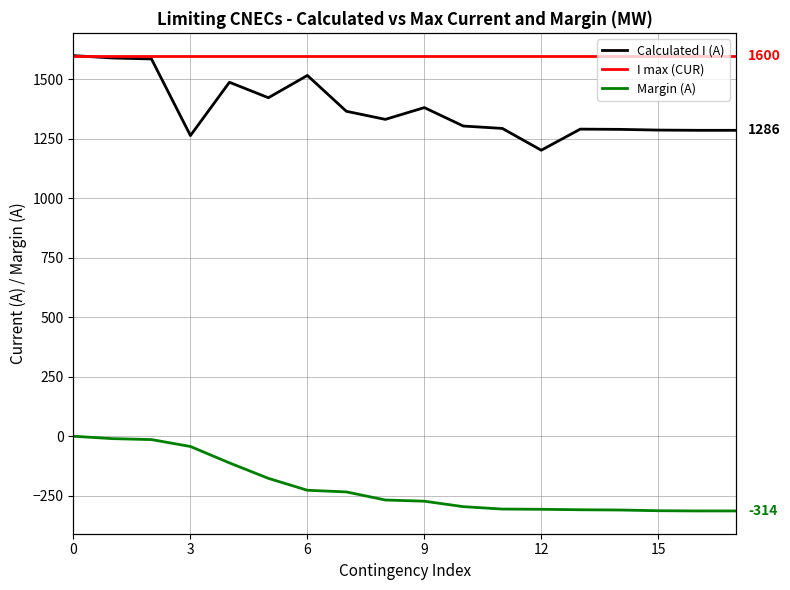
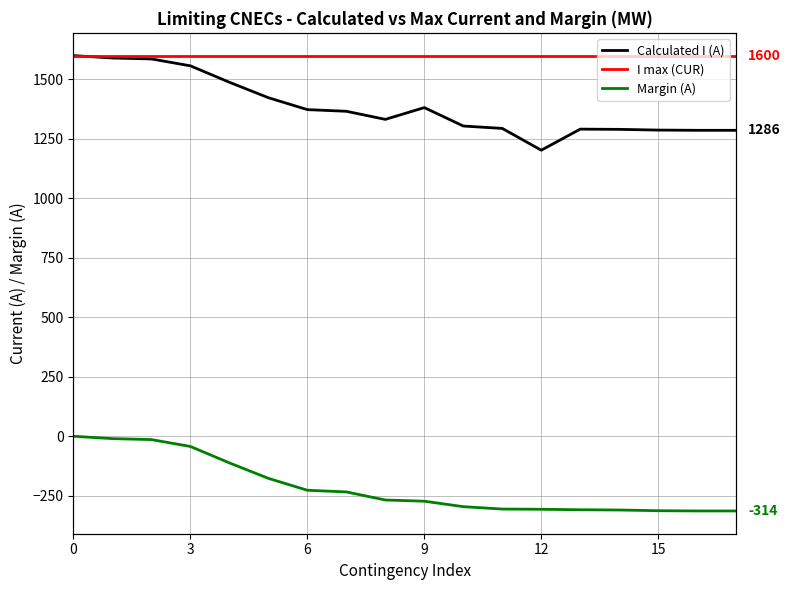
Calculated I (A), 3: 1260 -> 1560
Calculated I (A), 6: 1520 -> 1370
